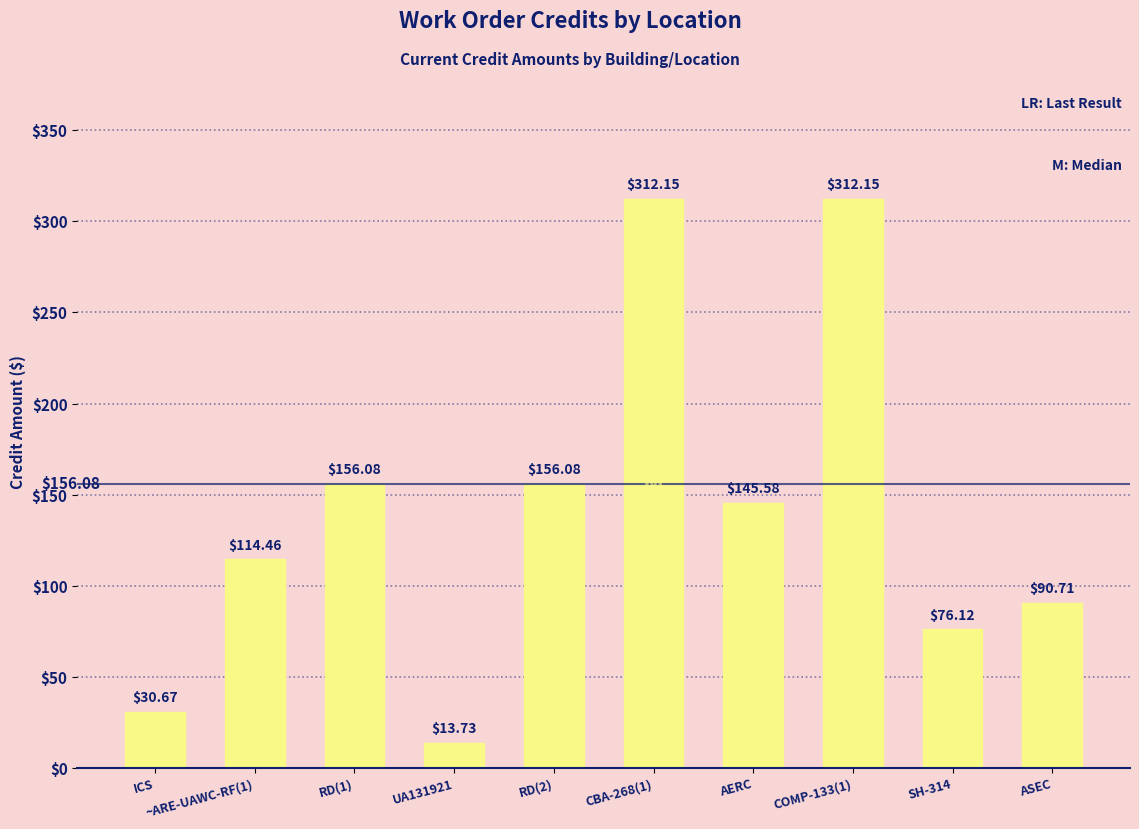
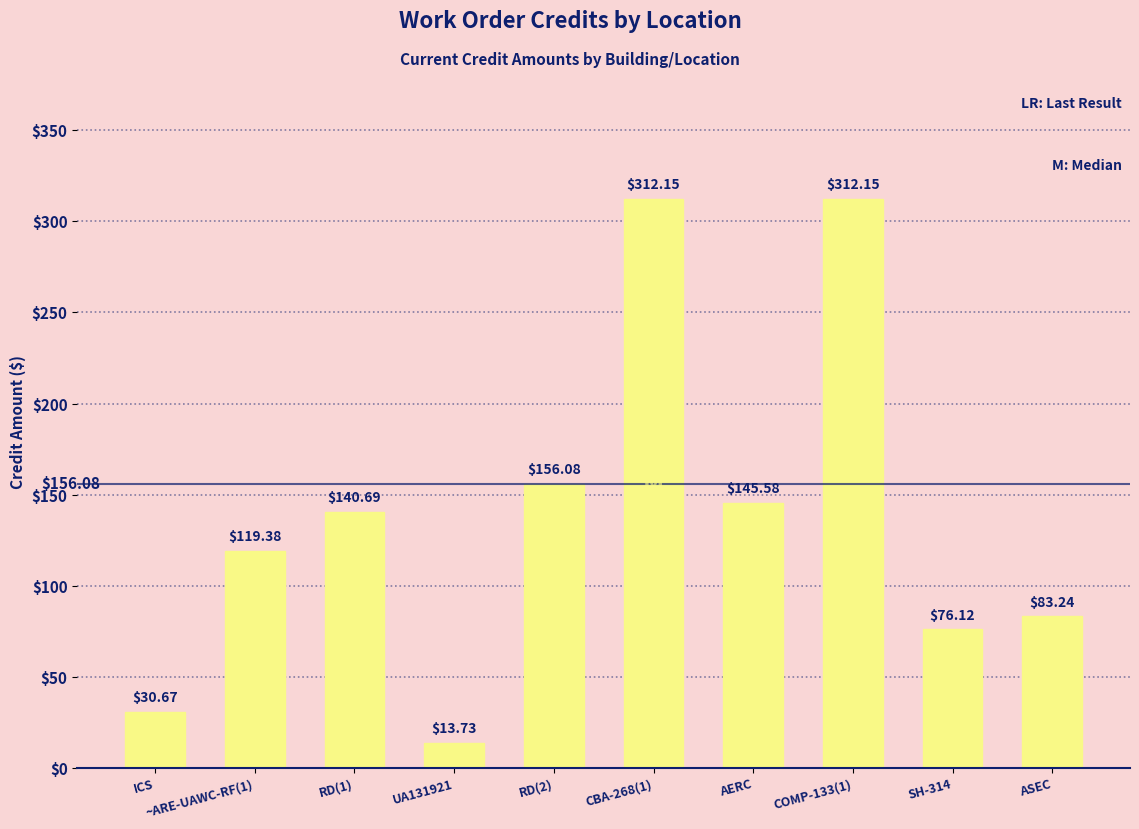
~ARE-UAWC-RF(1): $114.46 -> $119.38
RD(1): $156.08 -> $140.69
ASEC: $90.71 -> $83.24
